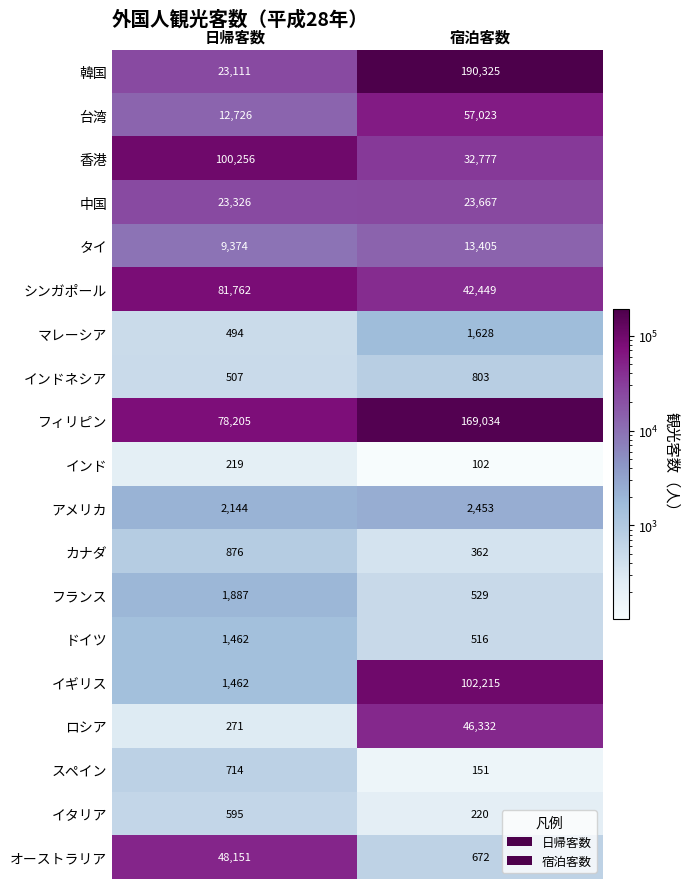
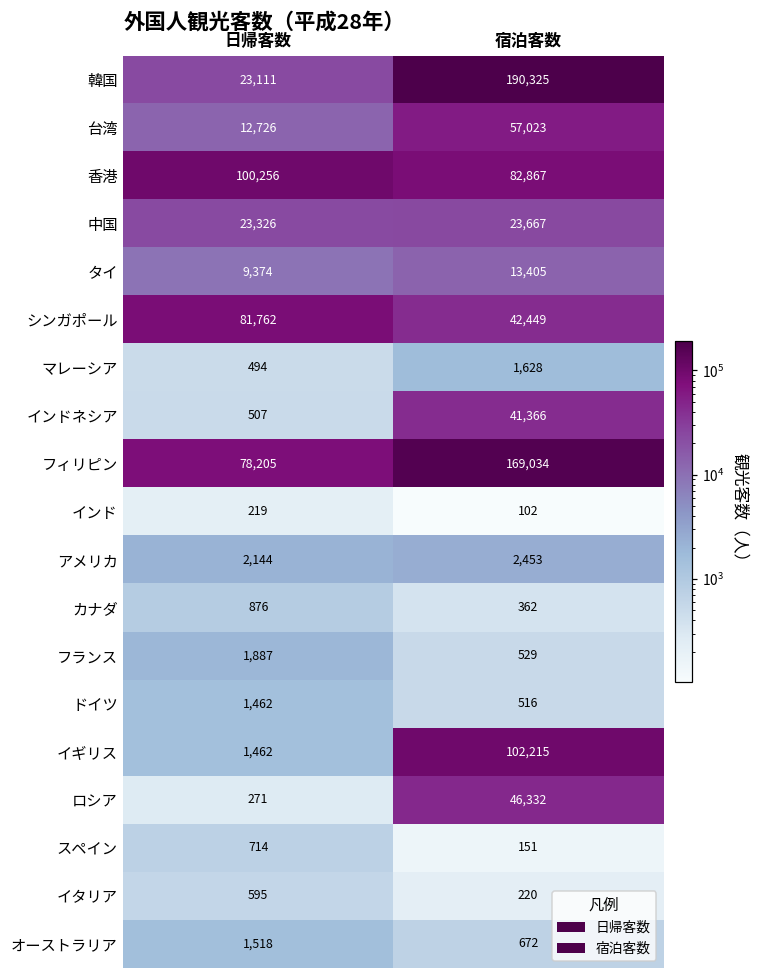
香港, 宿泊客数: 32,777 -> 82,867
インドネシア, 宿泊客数: 803 -> 41,366
オーストラリア, 日帰客数: 48,151 -> 1,518
